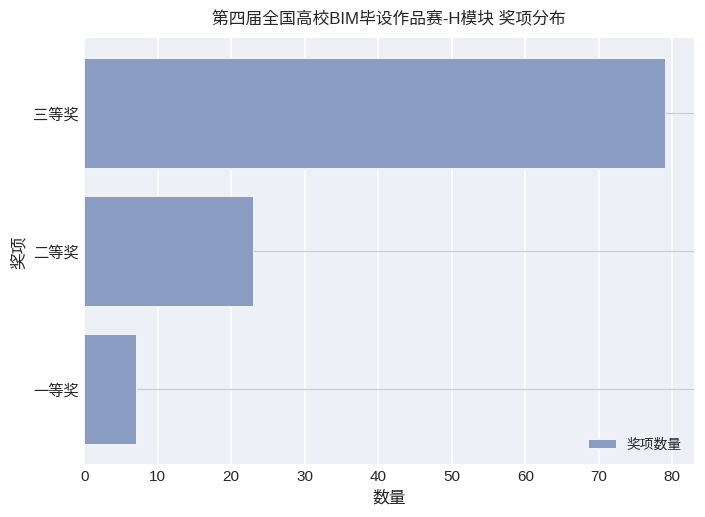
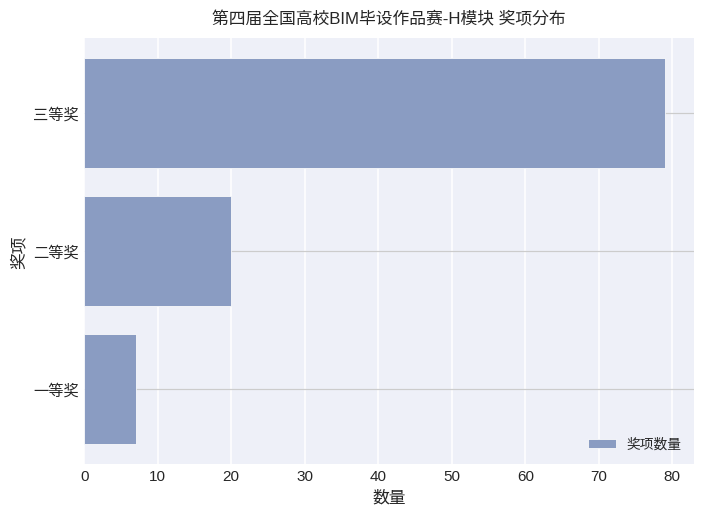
二等奖: 23 -> 20
